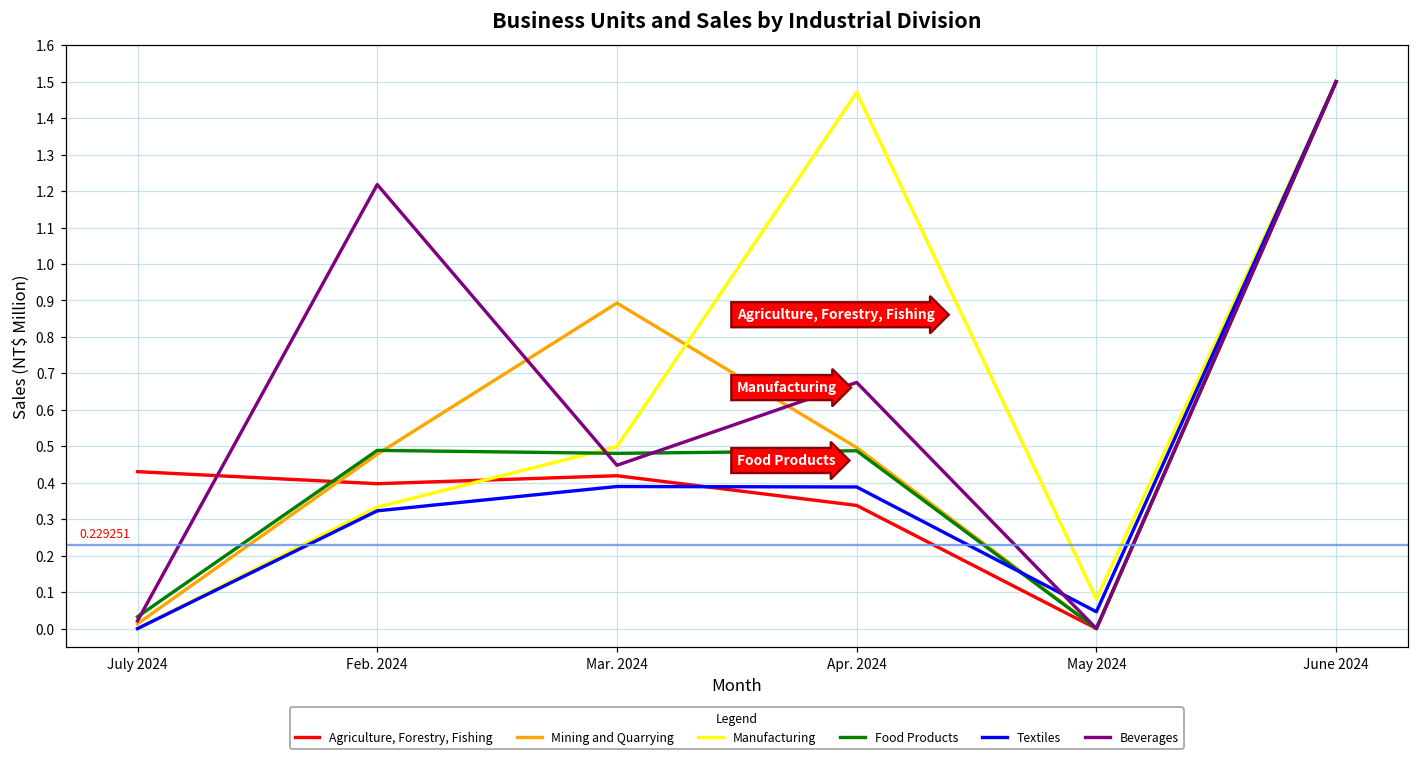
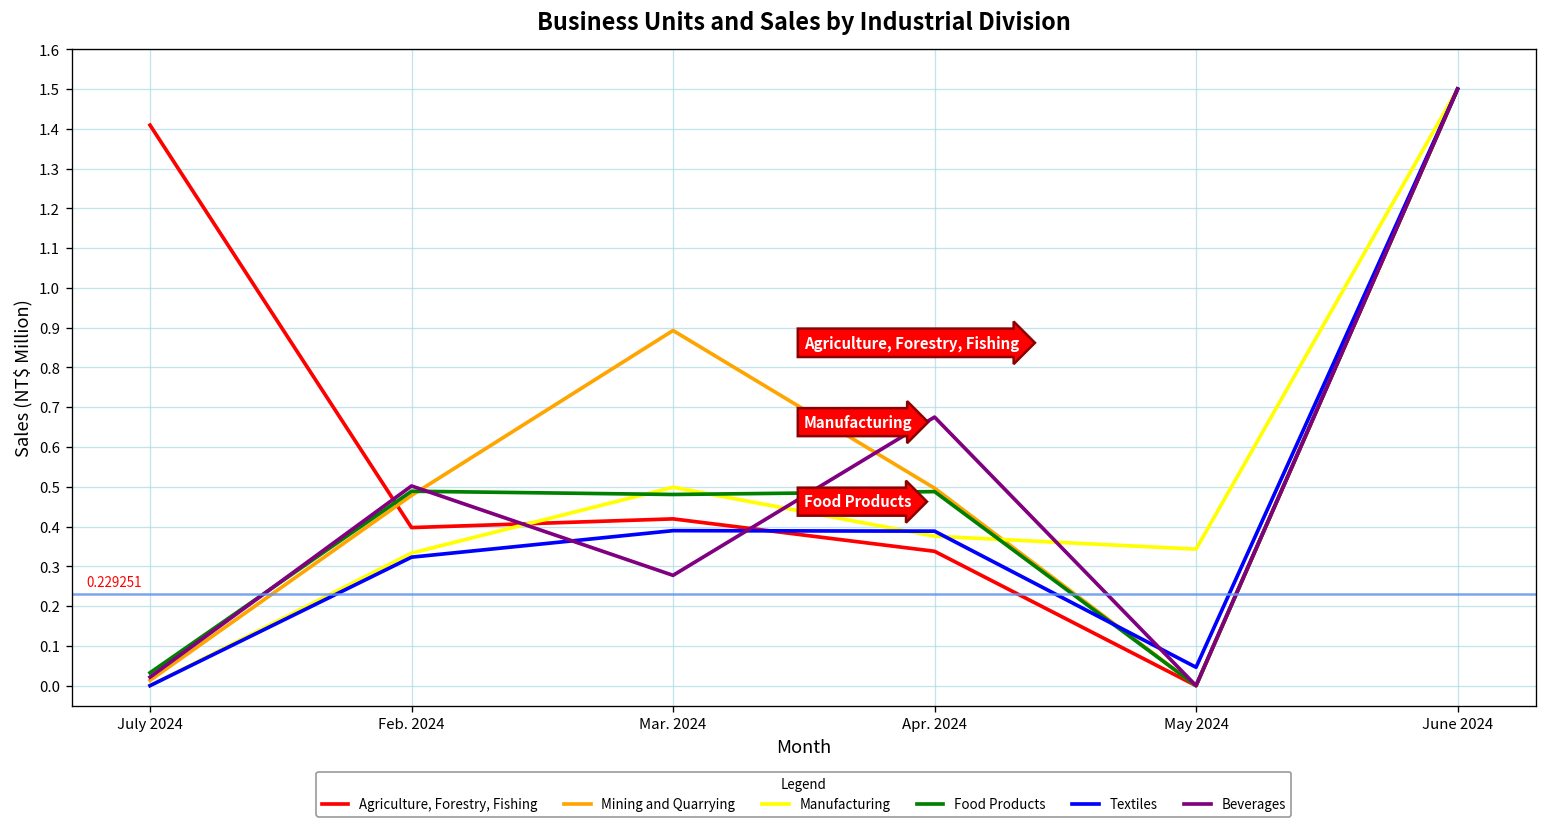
Agriculture, Forestry, Fishing, July 2024: 0.43 -> 1.41
Beverages, Feb. 2024: 1.22 -> 0.50
Beverages, Mar. 2024: 0.45 -> 0.28
Manufacturing, Apr. 2024: 1.47 -> 0.38
Manufacturing, May 2024: 0.08 -> 0.34
